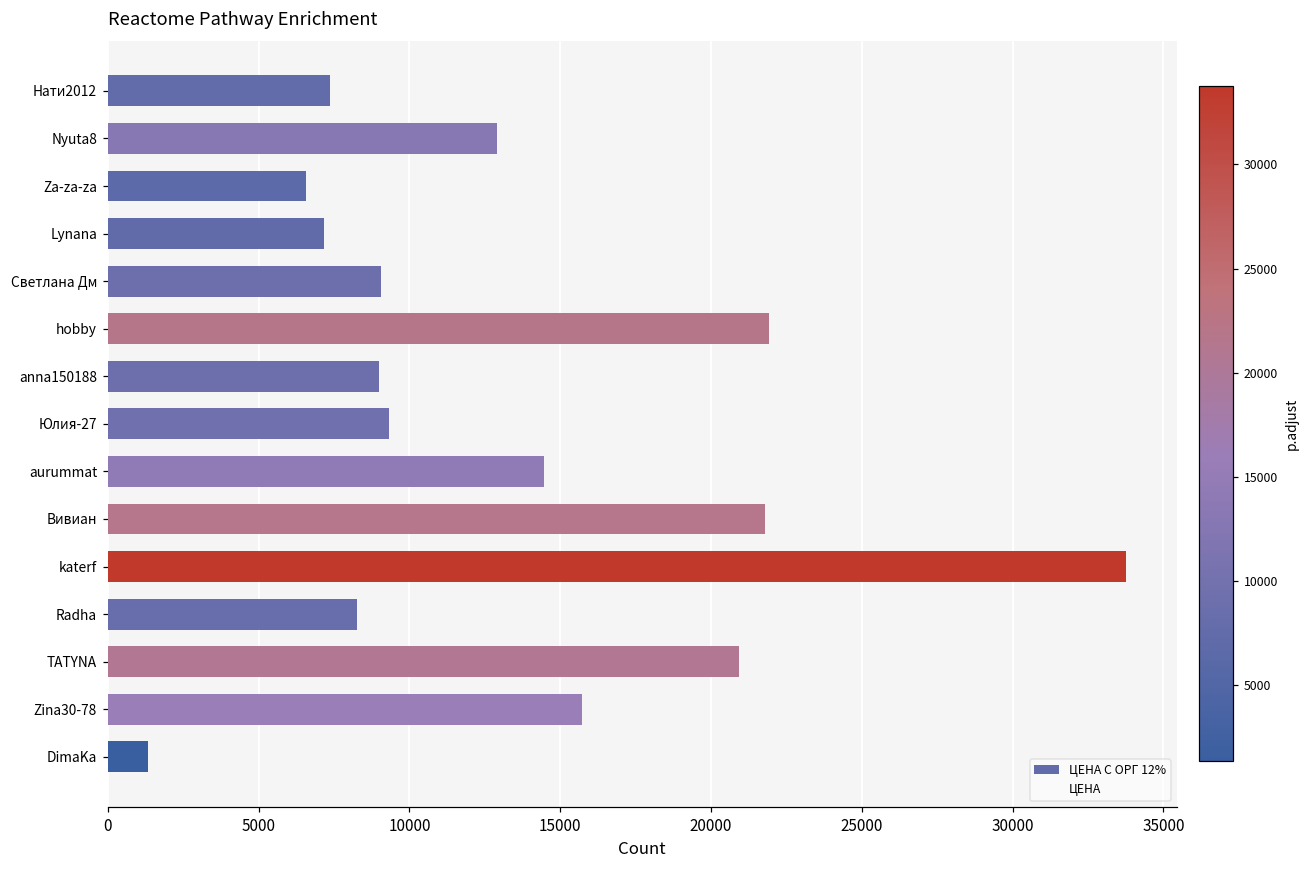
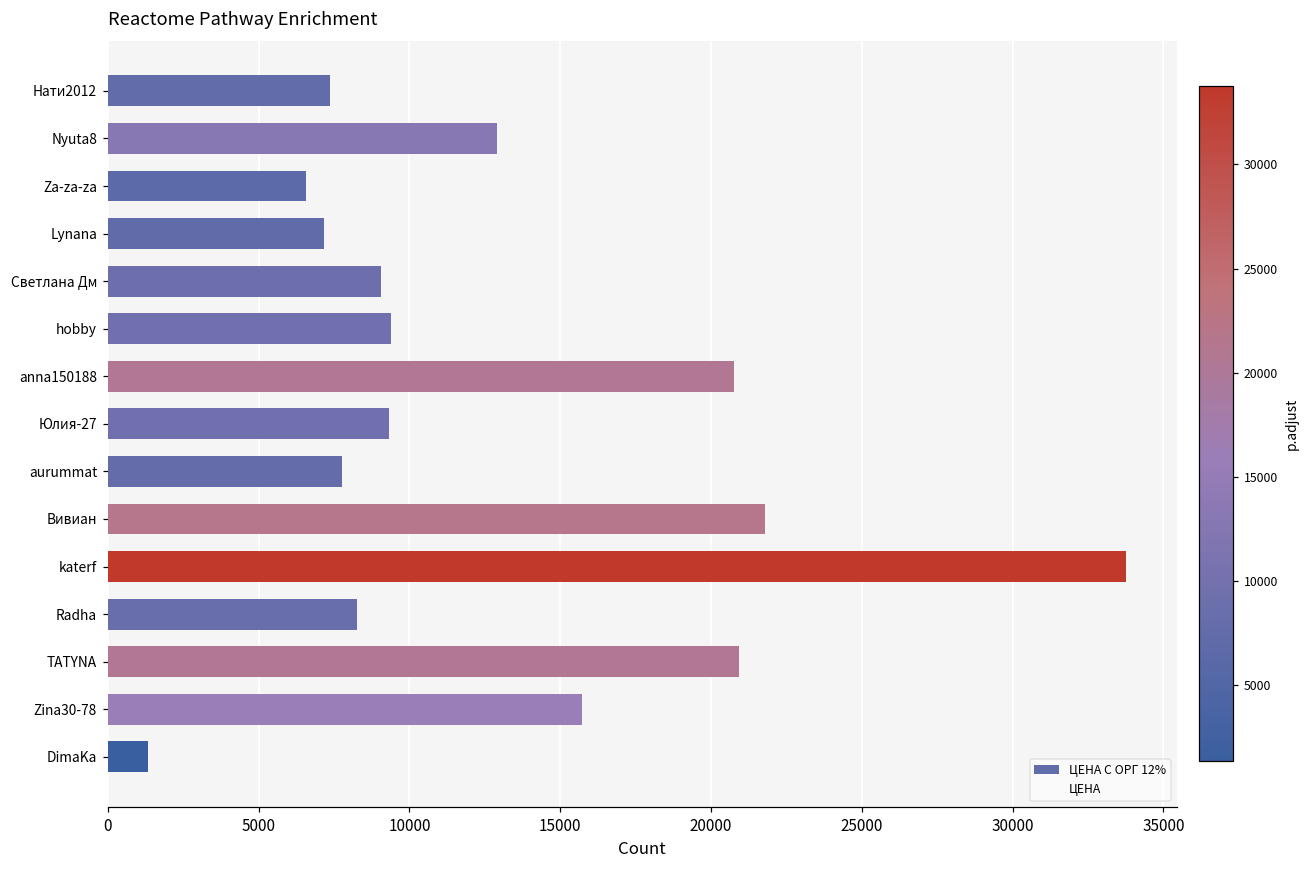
ЦЕНА С ОРГ 12%, hobby: 21900 -> 9400
ЦЕНА С ОРГ 12%, anna150188: 9000 -> 20800
ЦЕНА С ОРГ 12%, aurummat: 14500 -> 7800
